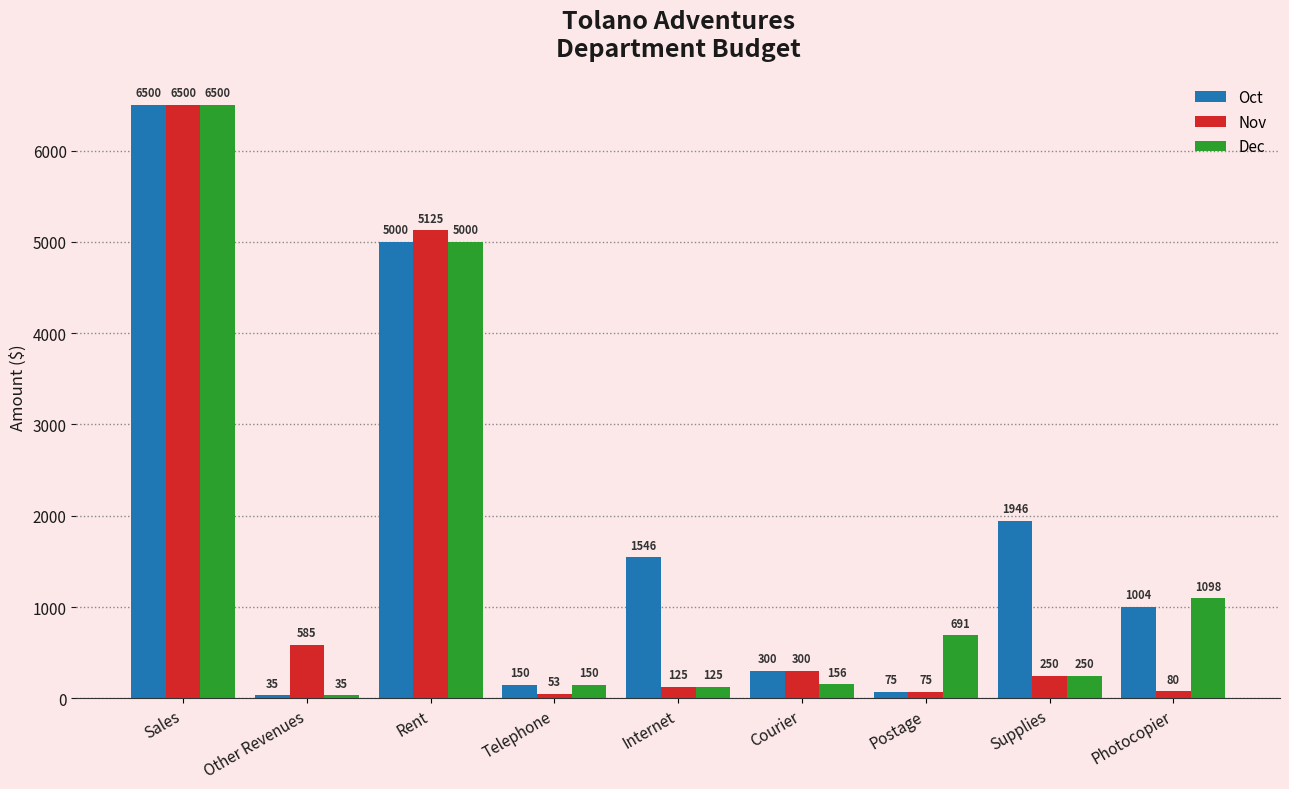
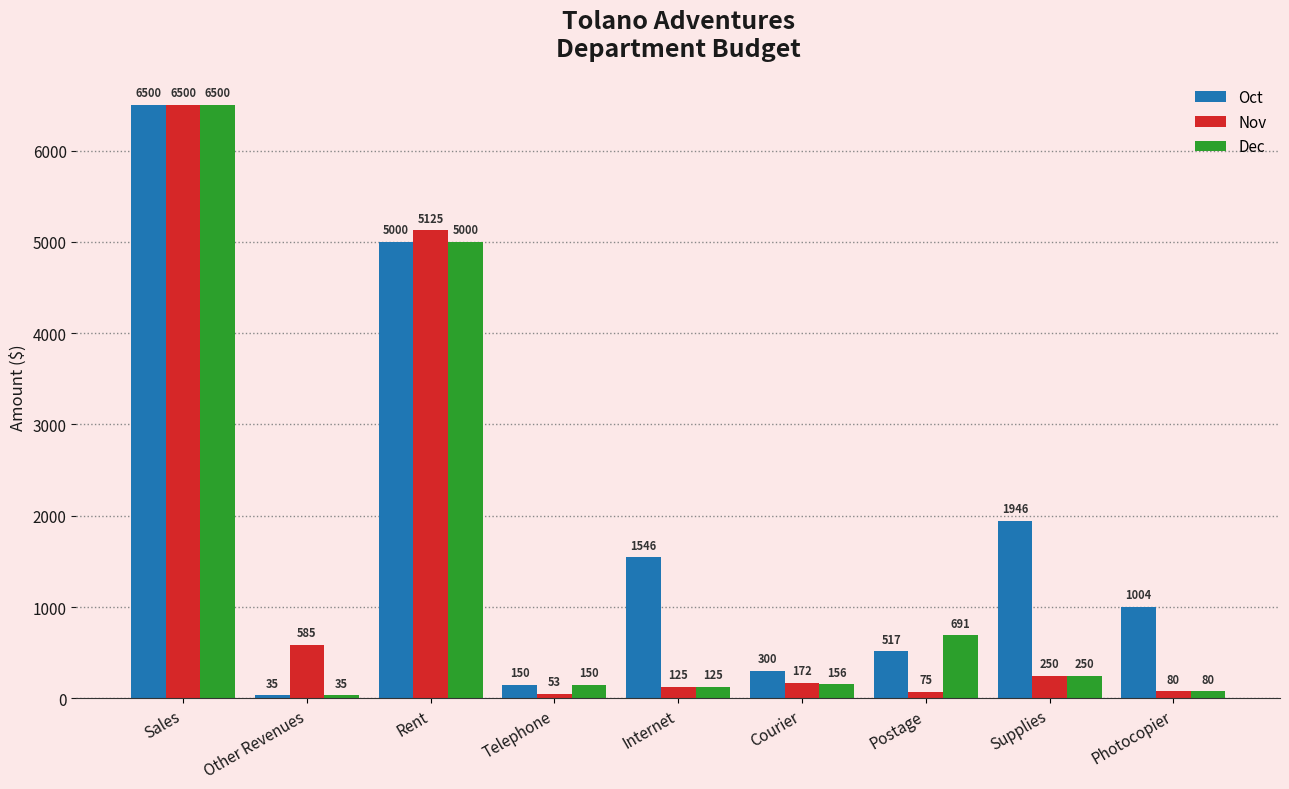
Nov, Courier: 300 -> 172
Oct, Postage: 75 -> 517
Dec, Photocopier: 1098 -> 80
